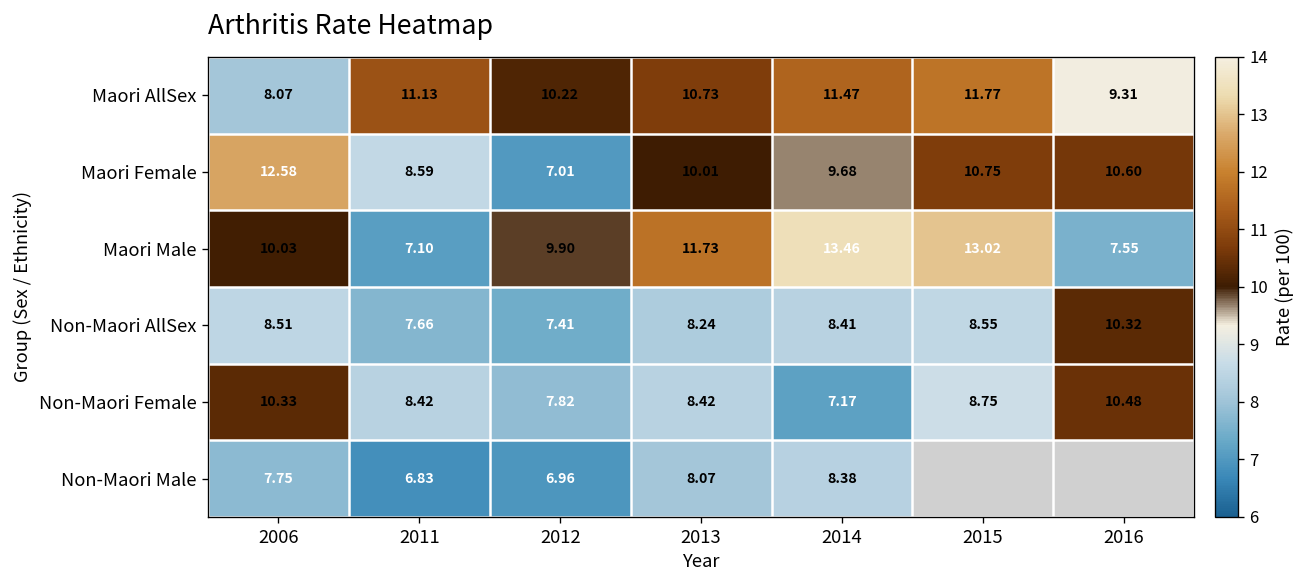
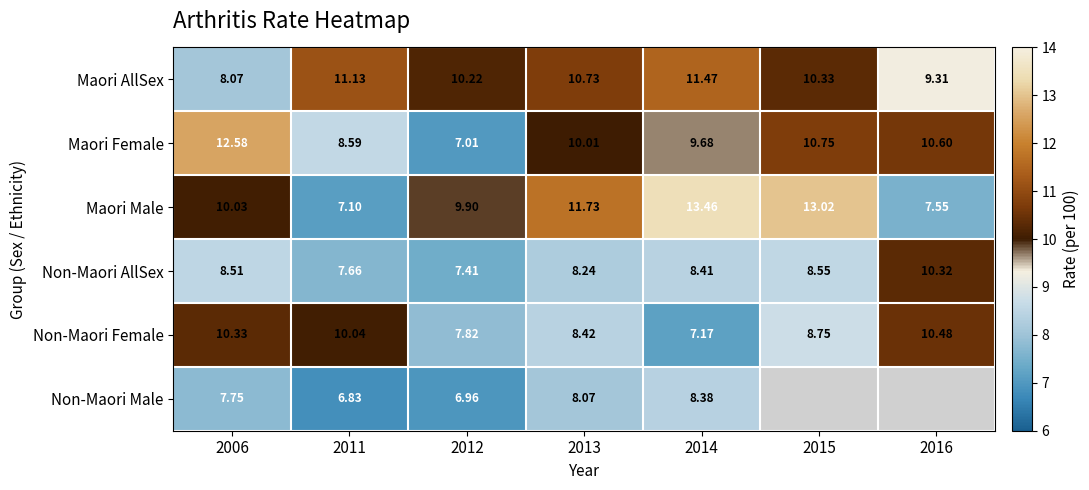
Maori AllSex, 2015: 11.77 -> 10.33
Non-Maori Female, 2011: 8.42 -> 10.04
